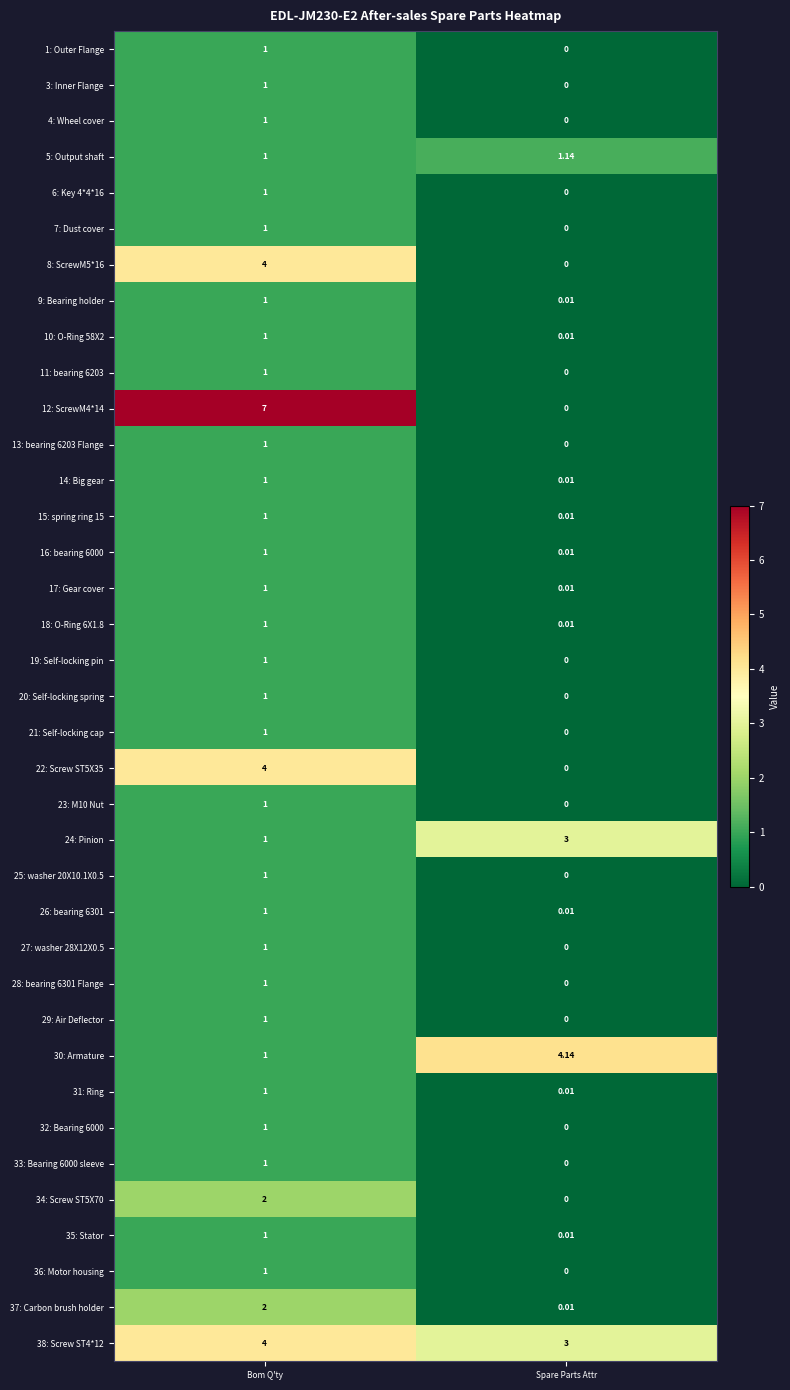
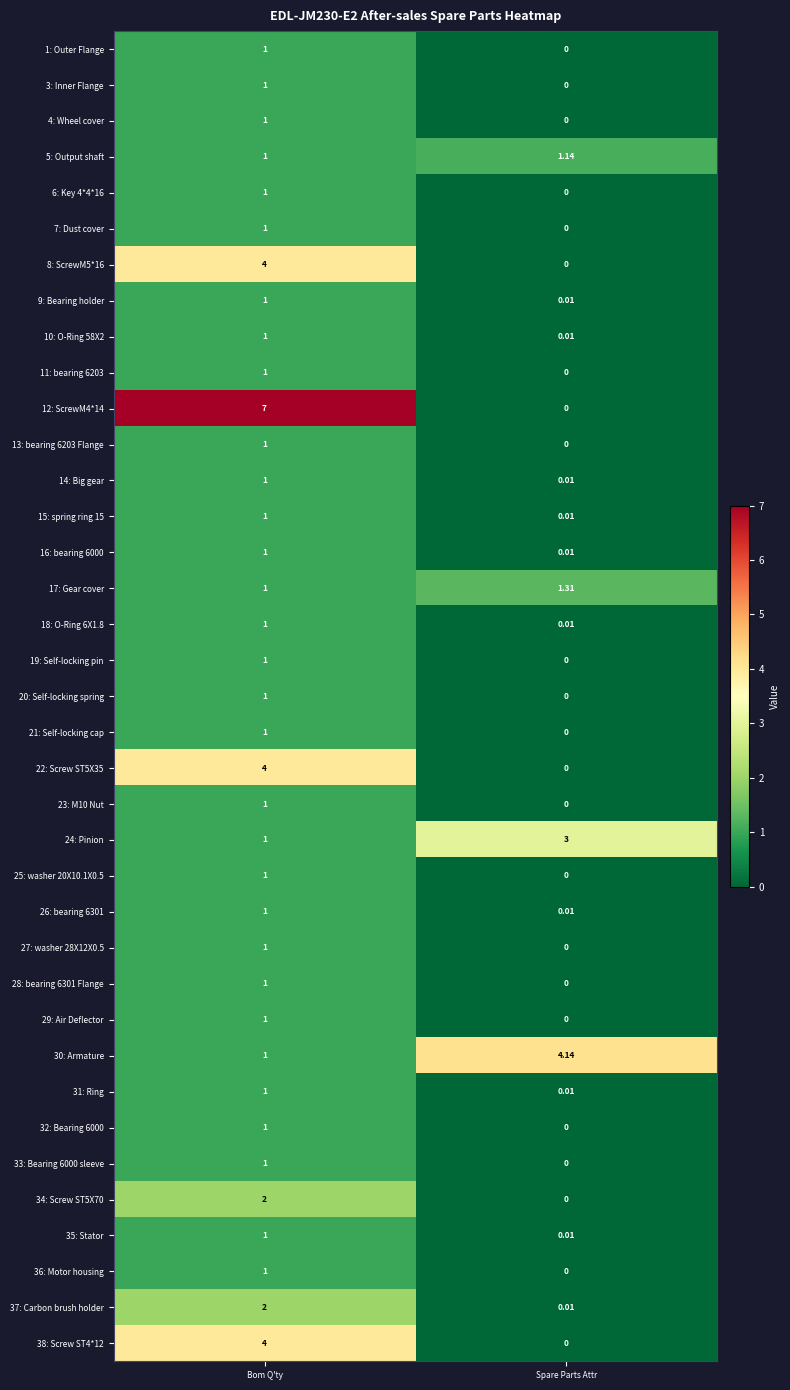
17: Gear cover, Spare Parts Attr: 0.01 -> 1.31
38: Screw ST4*12, Spare Parts Attr: 3 -> 0
